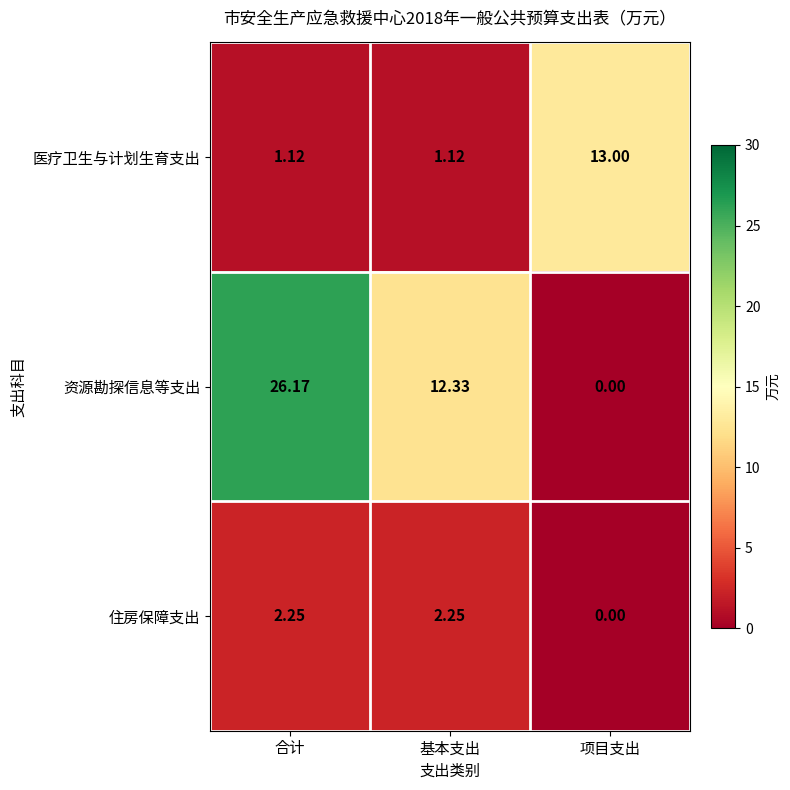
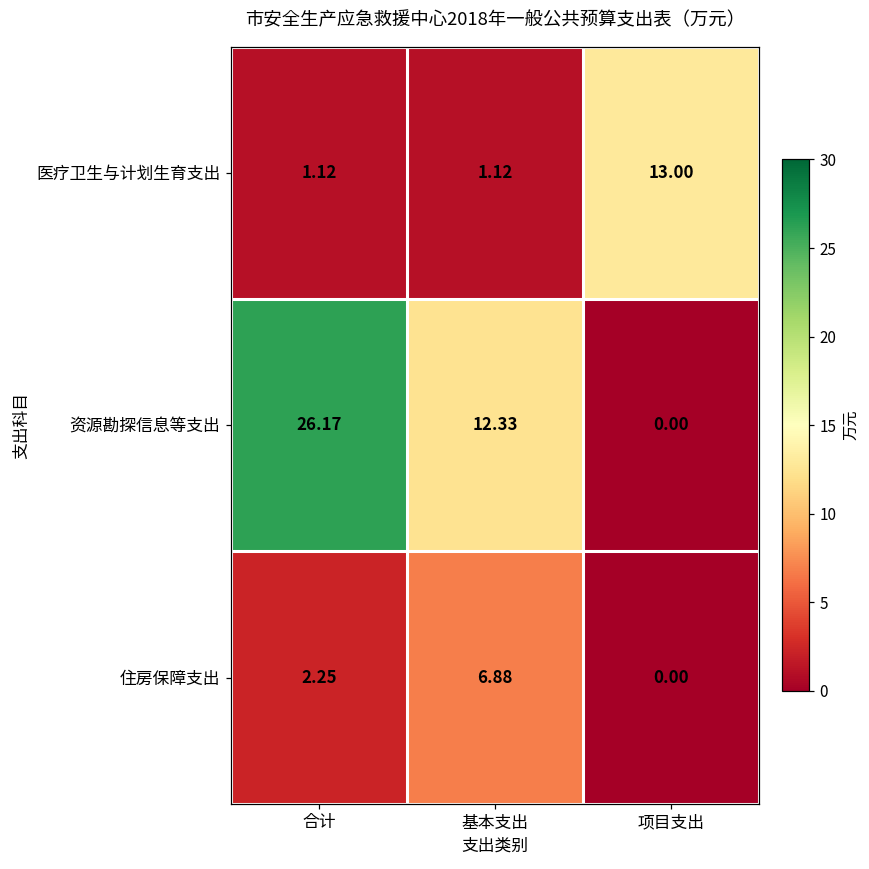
住房保障支出, 基本支出: 2.25 -> 6.88
